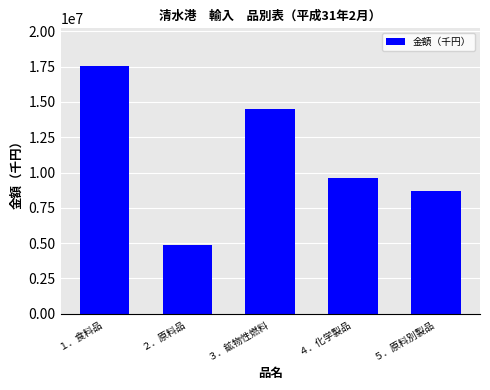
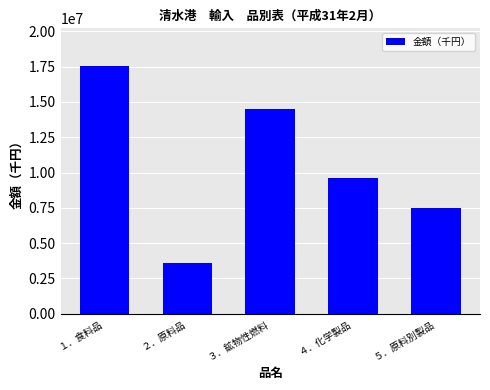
２．原料品: 4800000 -> 3600000
５．原料別製品: 8700000 -> 7500000
